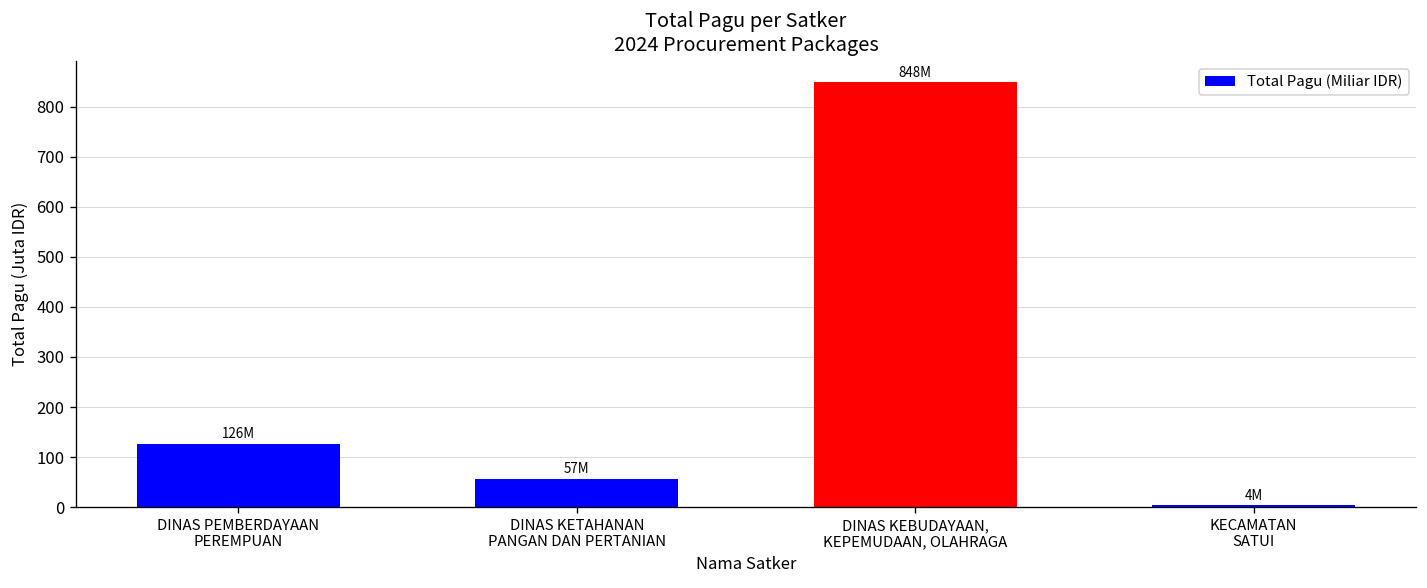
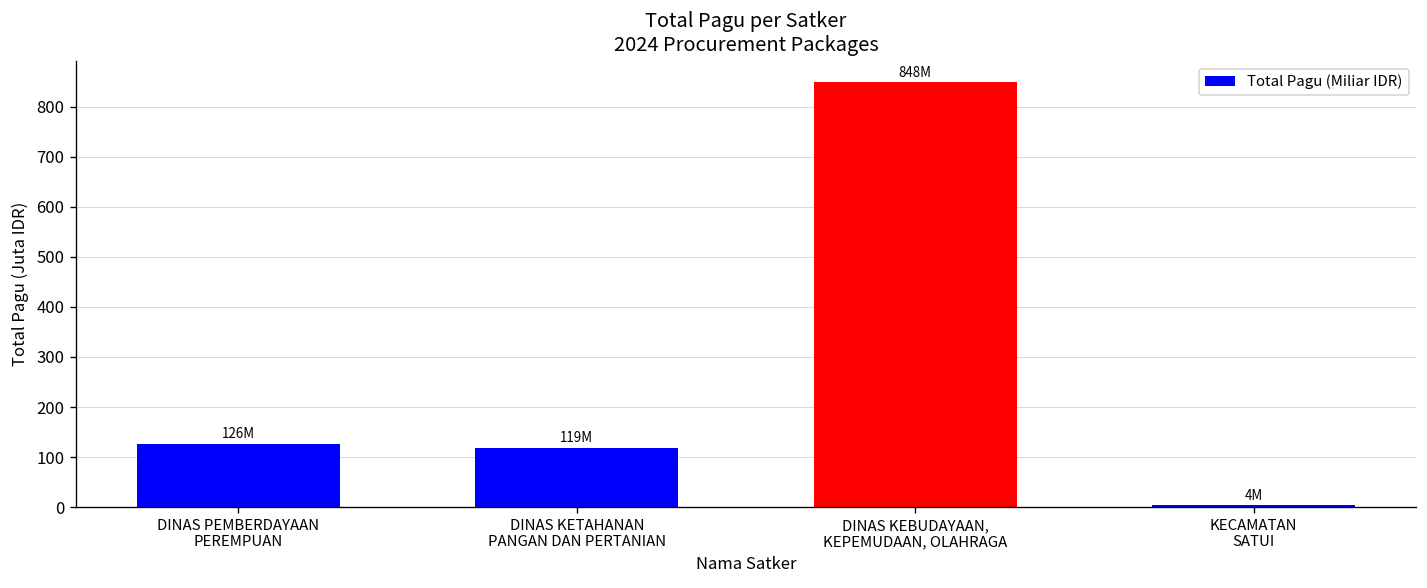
DINAS KETAHANAN PANGAN DAN PERTANIAN: 57M -> 119M
